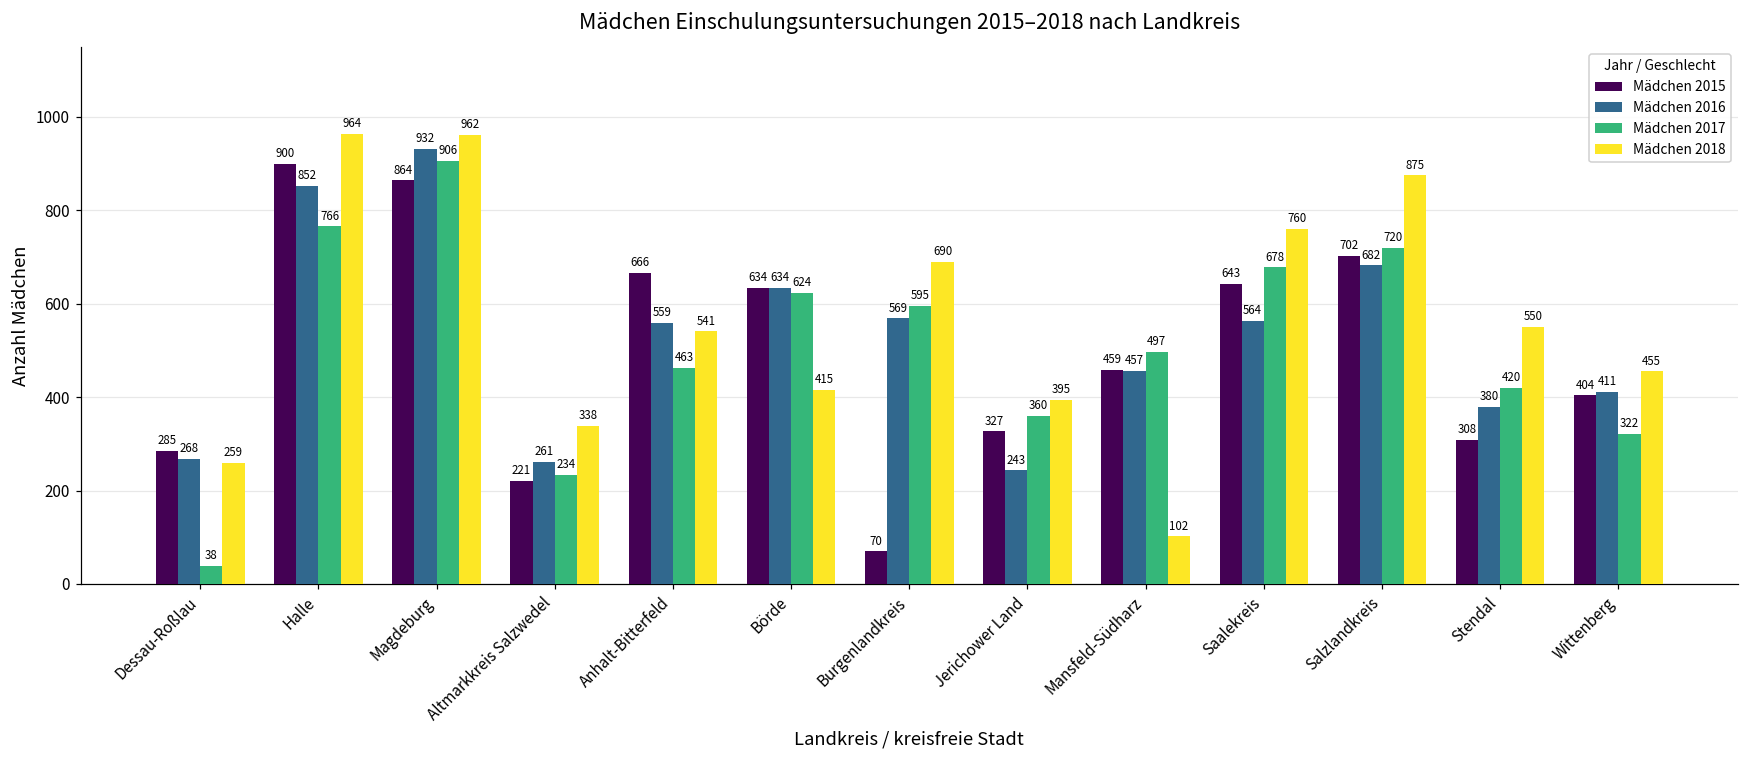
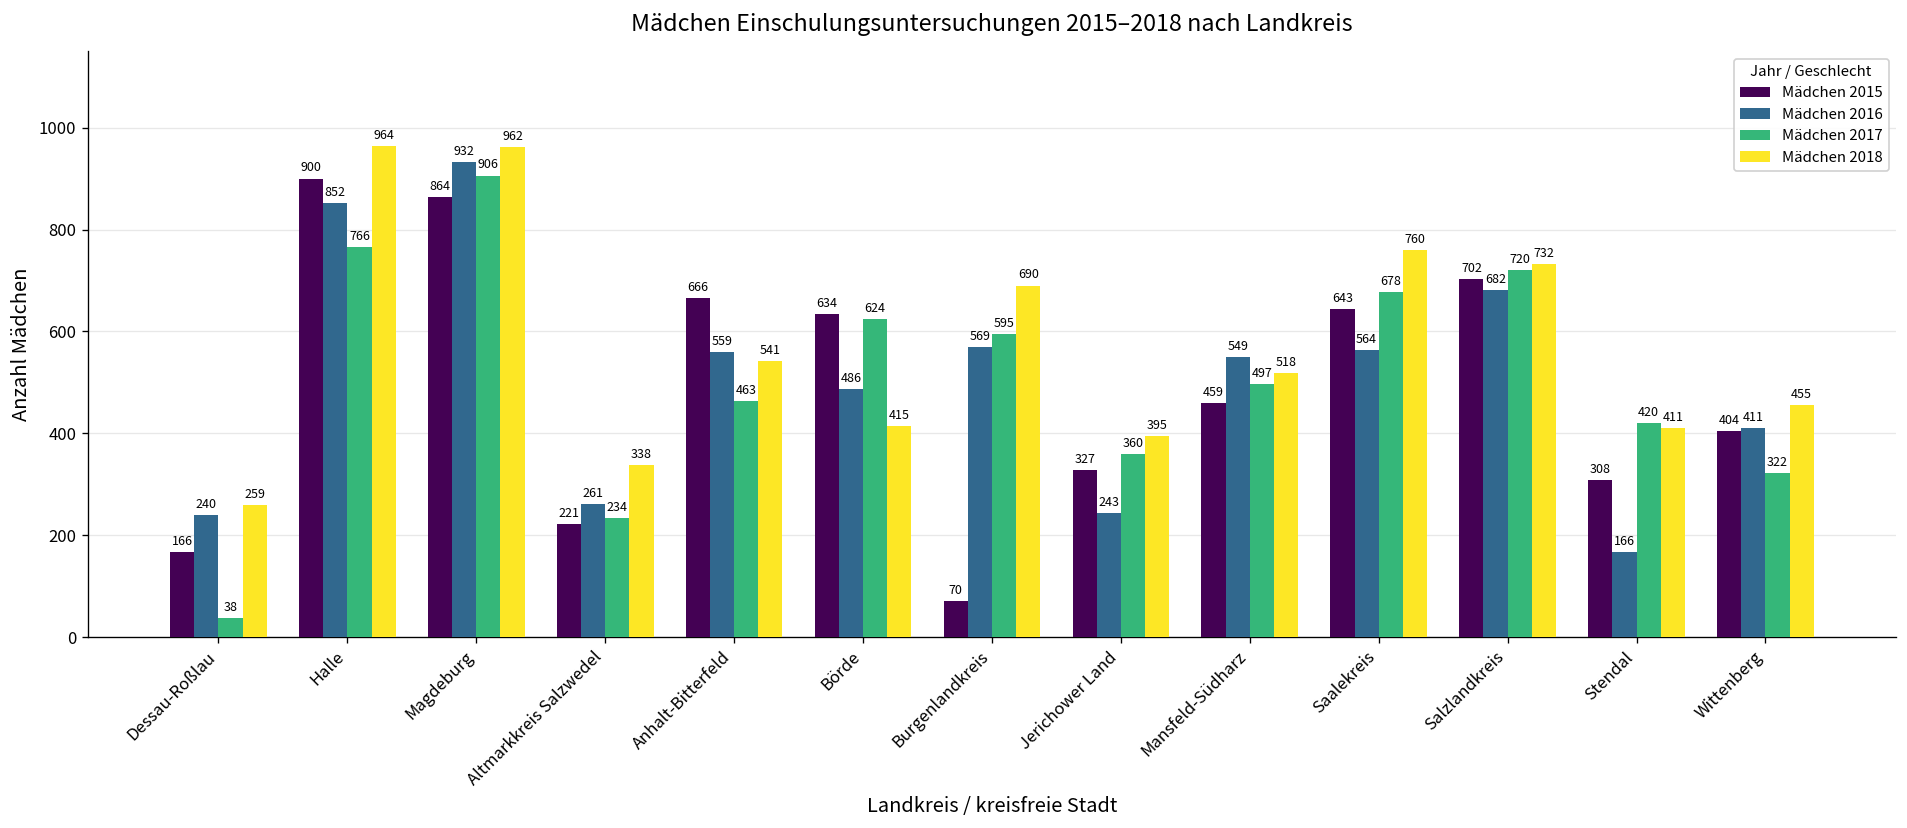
Mädchen 2015, Dessau-Roßlau: 285 -> 166
Mädchen 2016, Dessau-Roßlau: 268 -> 240
Mädchen 2016, Börde: 634 -> 486
Mädchen 2016, Mansfeld-Südharz: 457 -> 549
Mädchen 2018, Mansfeld-Südharz: 102 -> 518
Mädchen 2018, Salzlandkreis: 875 -> 732
Mädchen 2016, Stendal: 380 -> 166
Mädchen 2018, Stendal: 550 -> 411
